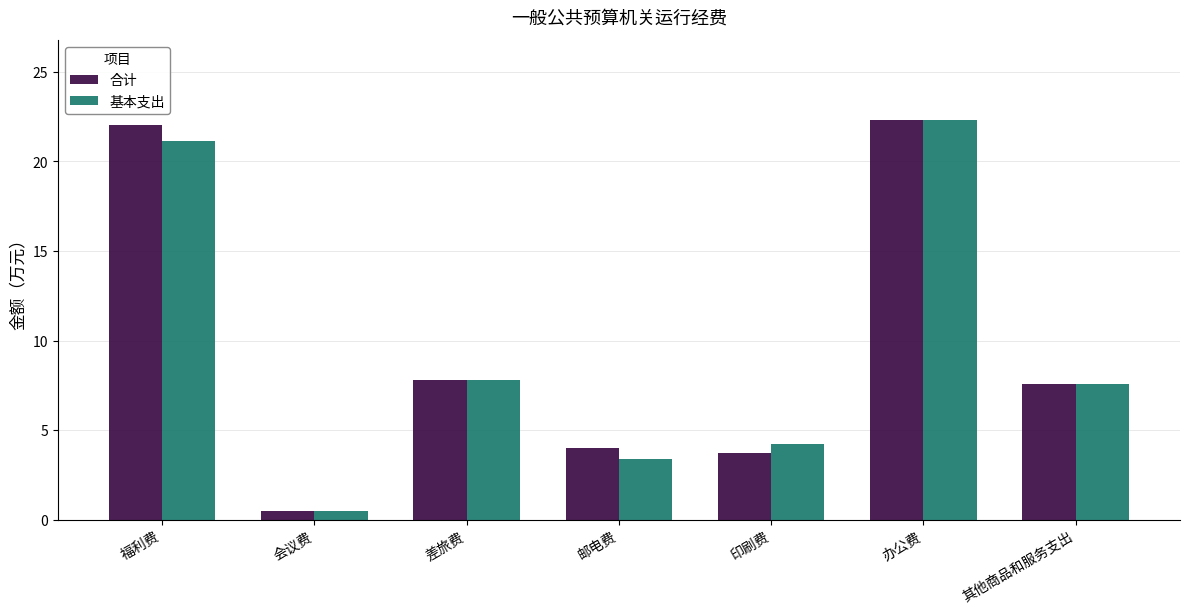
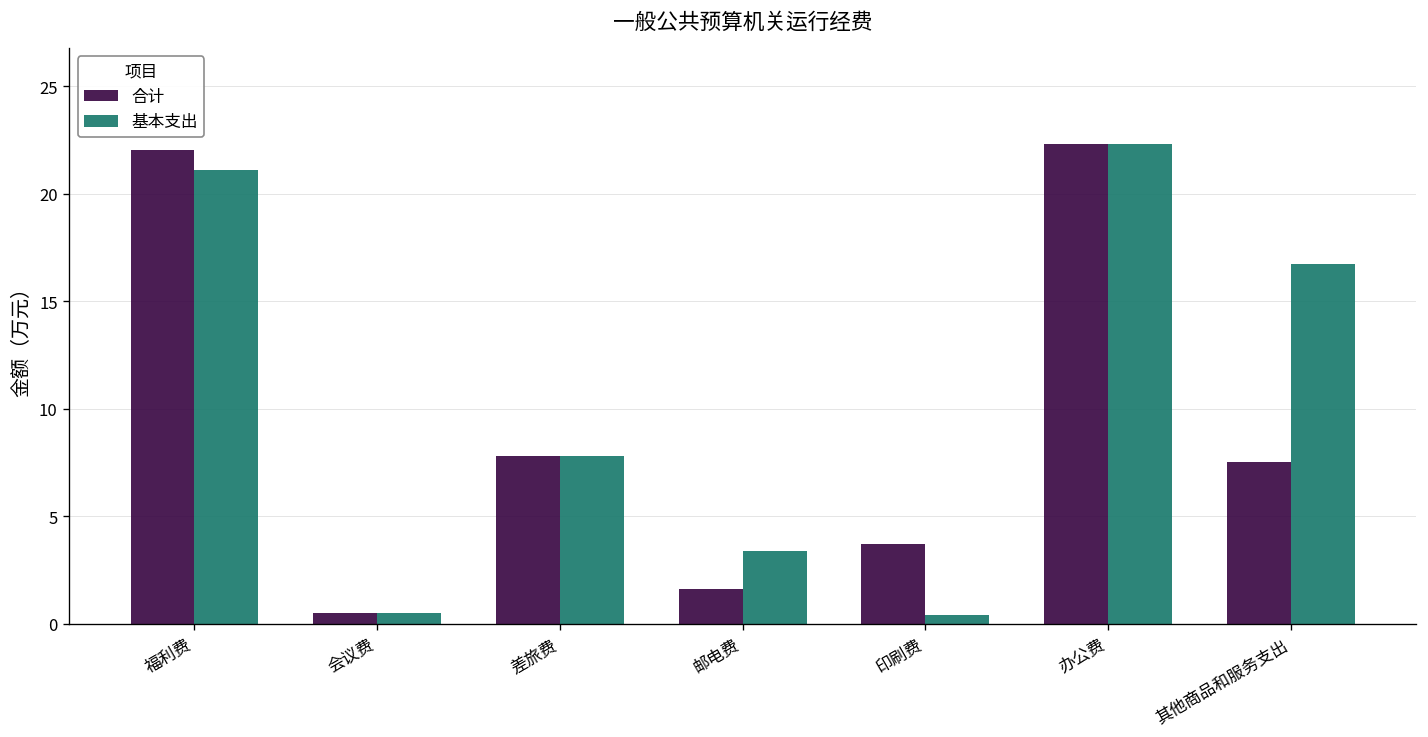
合计, 邮电费: 4.0 -> 1.6
基本支出, 印刷费: 4.2 -> 0.4
基本支出, 其他商品和服务支出: 7.6 -> 16.8
